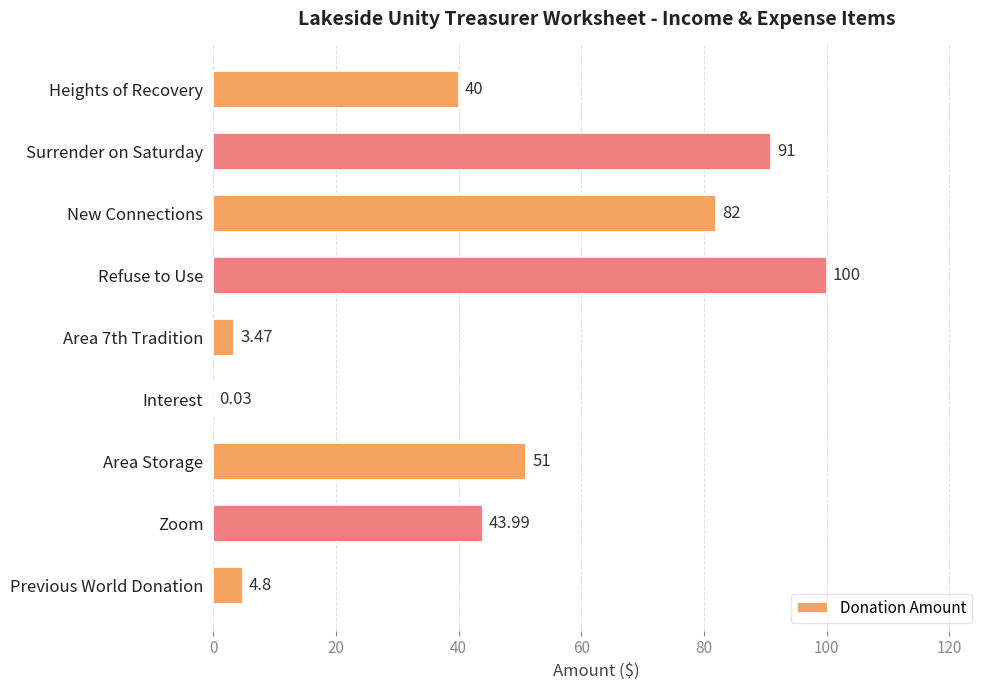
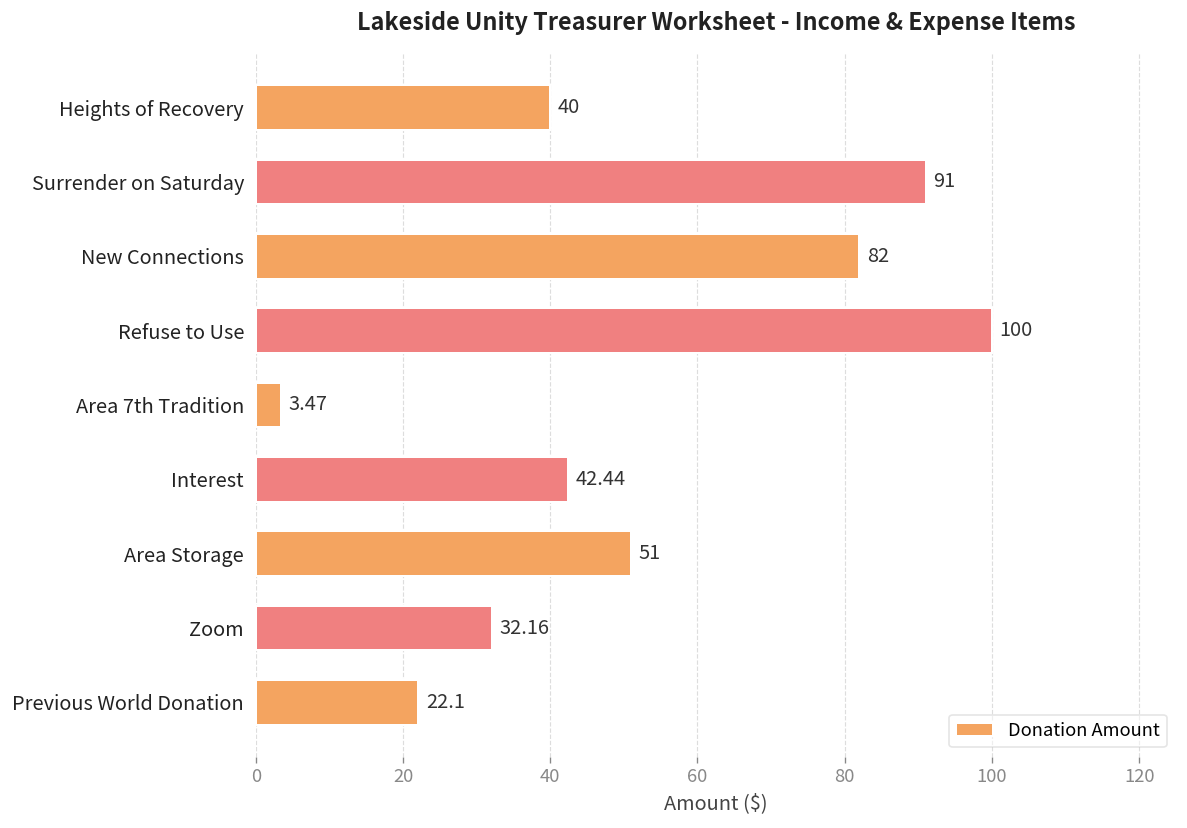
Interest: 0.03 -> 42.44
Zoom: 43.99 -> 32.16
Previous World Donation: 4.8 -> 22.1
